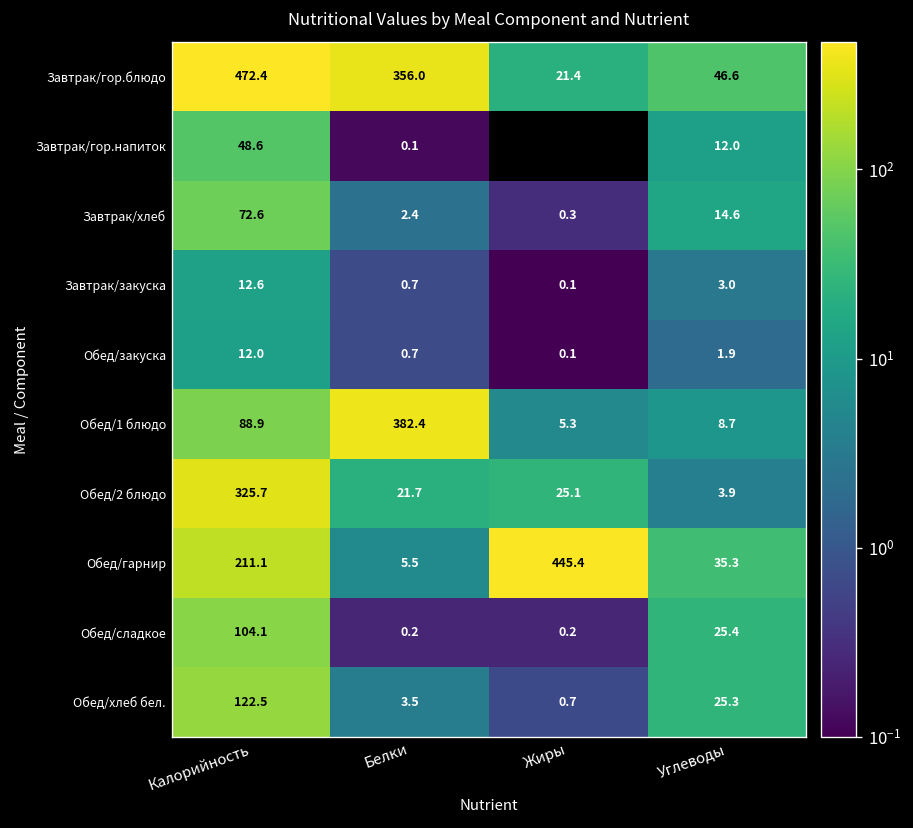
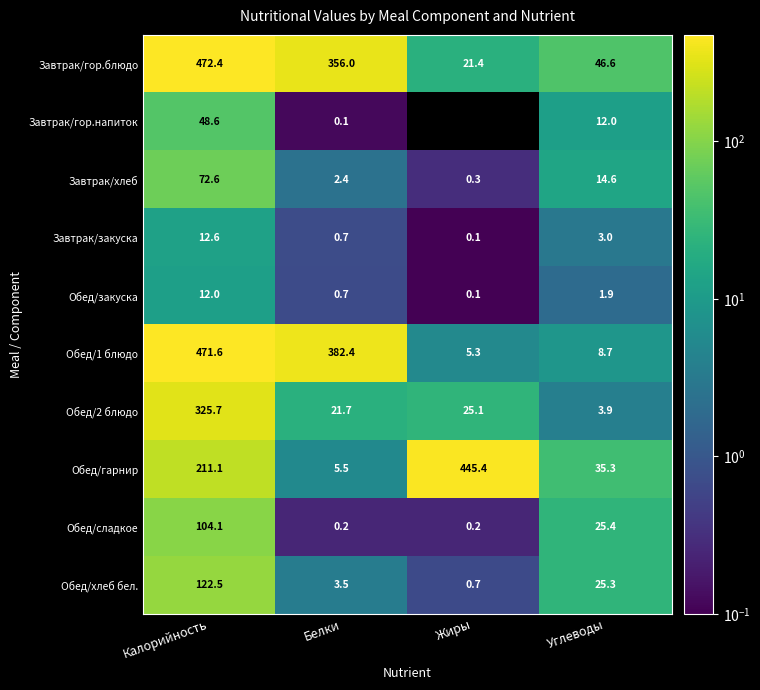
Обед/1 блюдо, Калорийность: 88.9 -> 471.6
